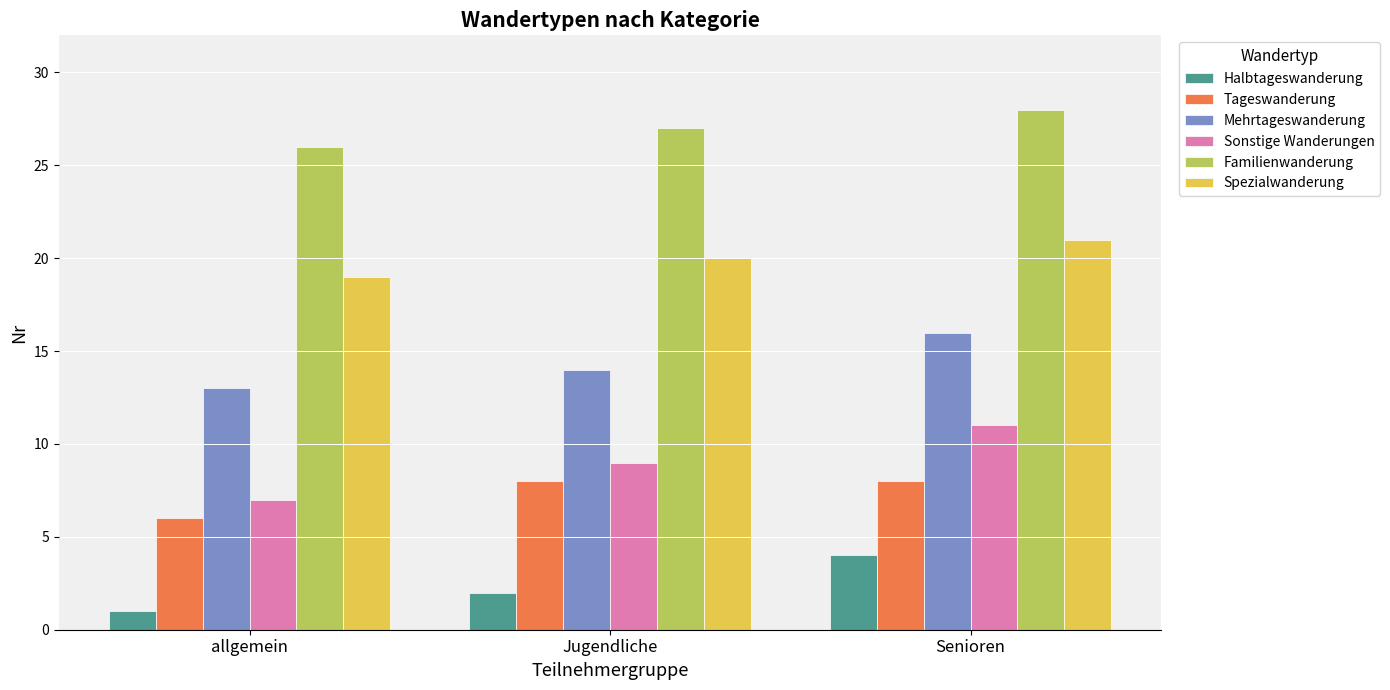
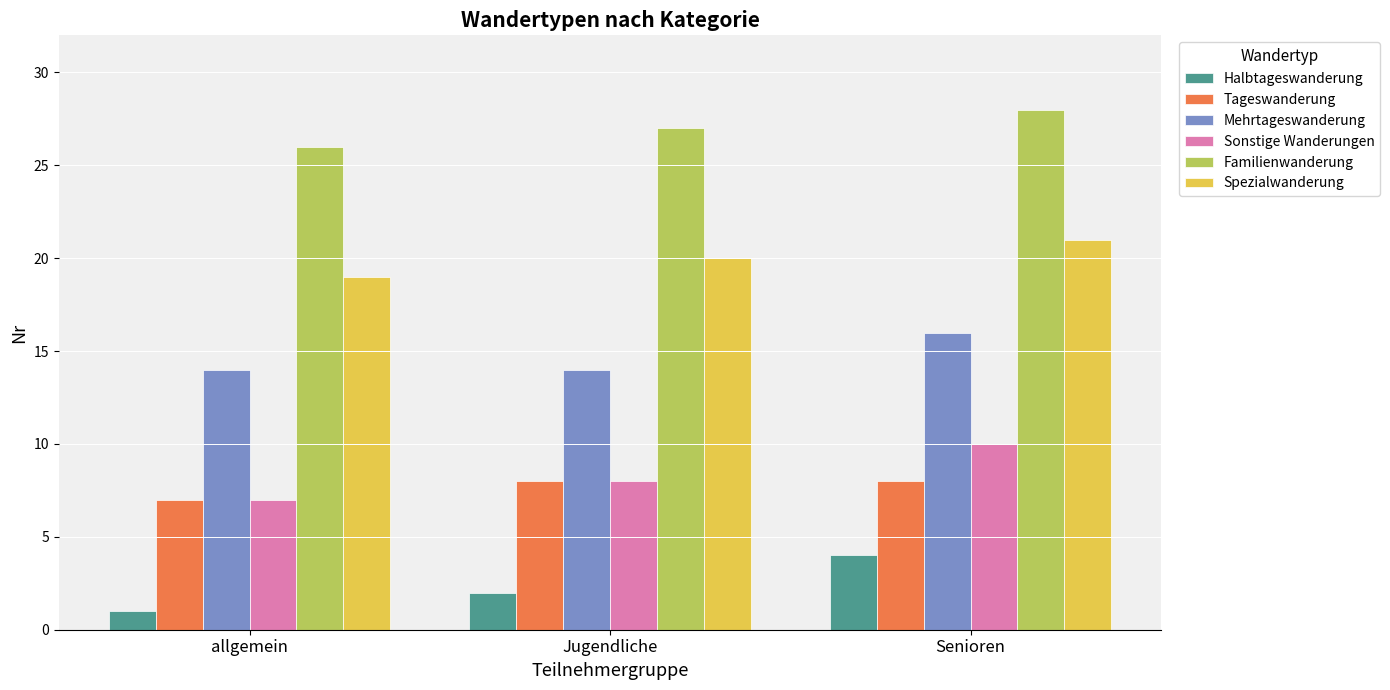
Tageswanderung, allgemein: 6 -> 7
Mehrtageswanderung, allgemein: 13 -> 14
Sonstige Wanderungen, Jugendliche: 9 -> 8
Sonstige Wanderungen, Senioren: 11 -> 10
